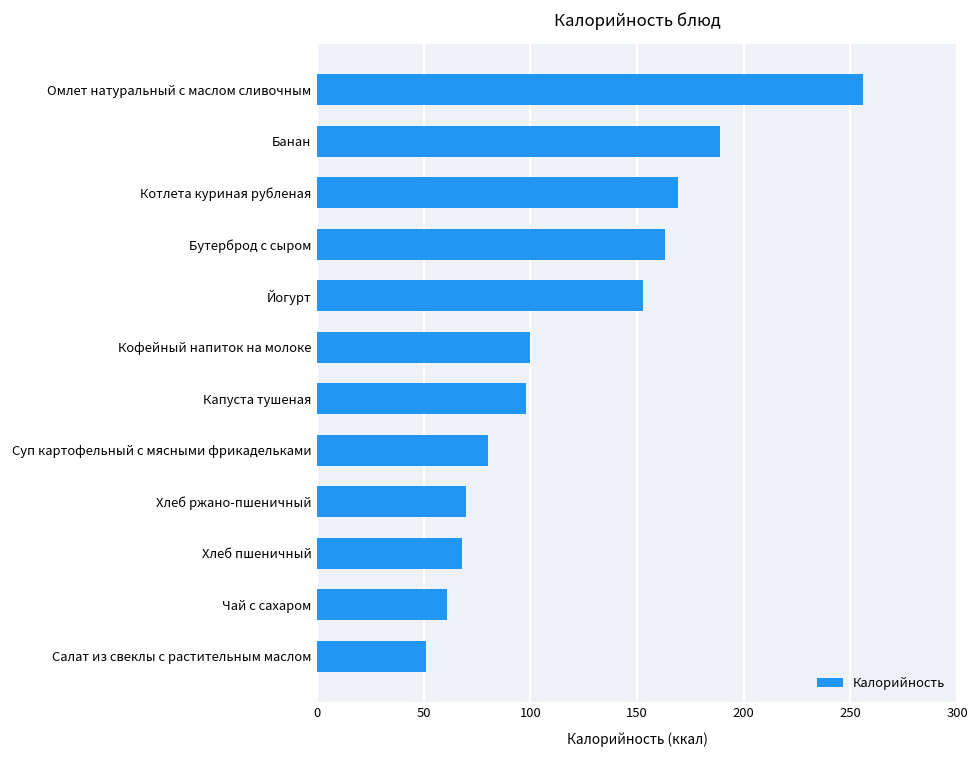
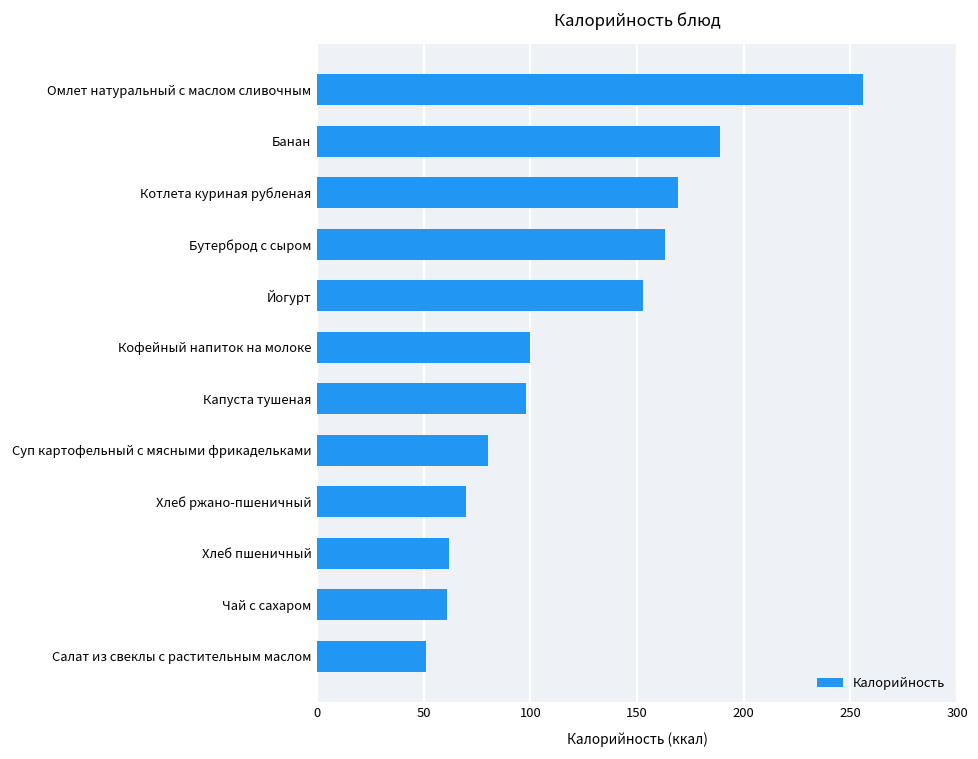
Хлеб пшеничный: 68 -> 62
